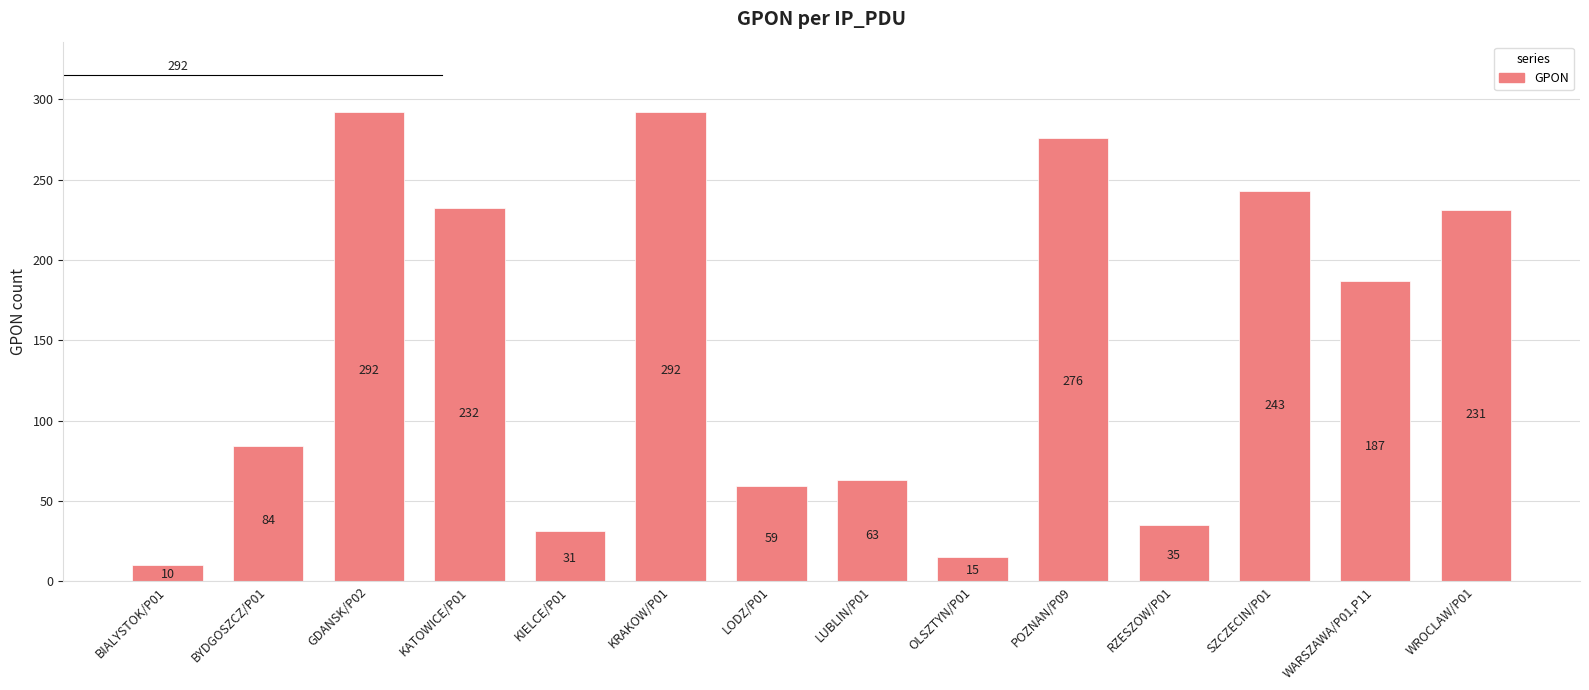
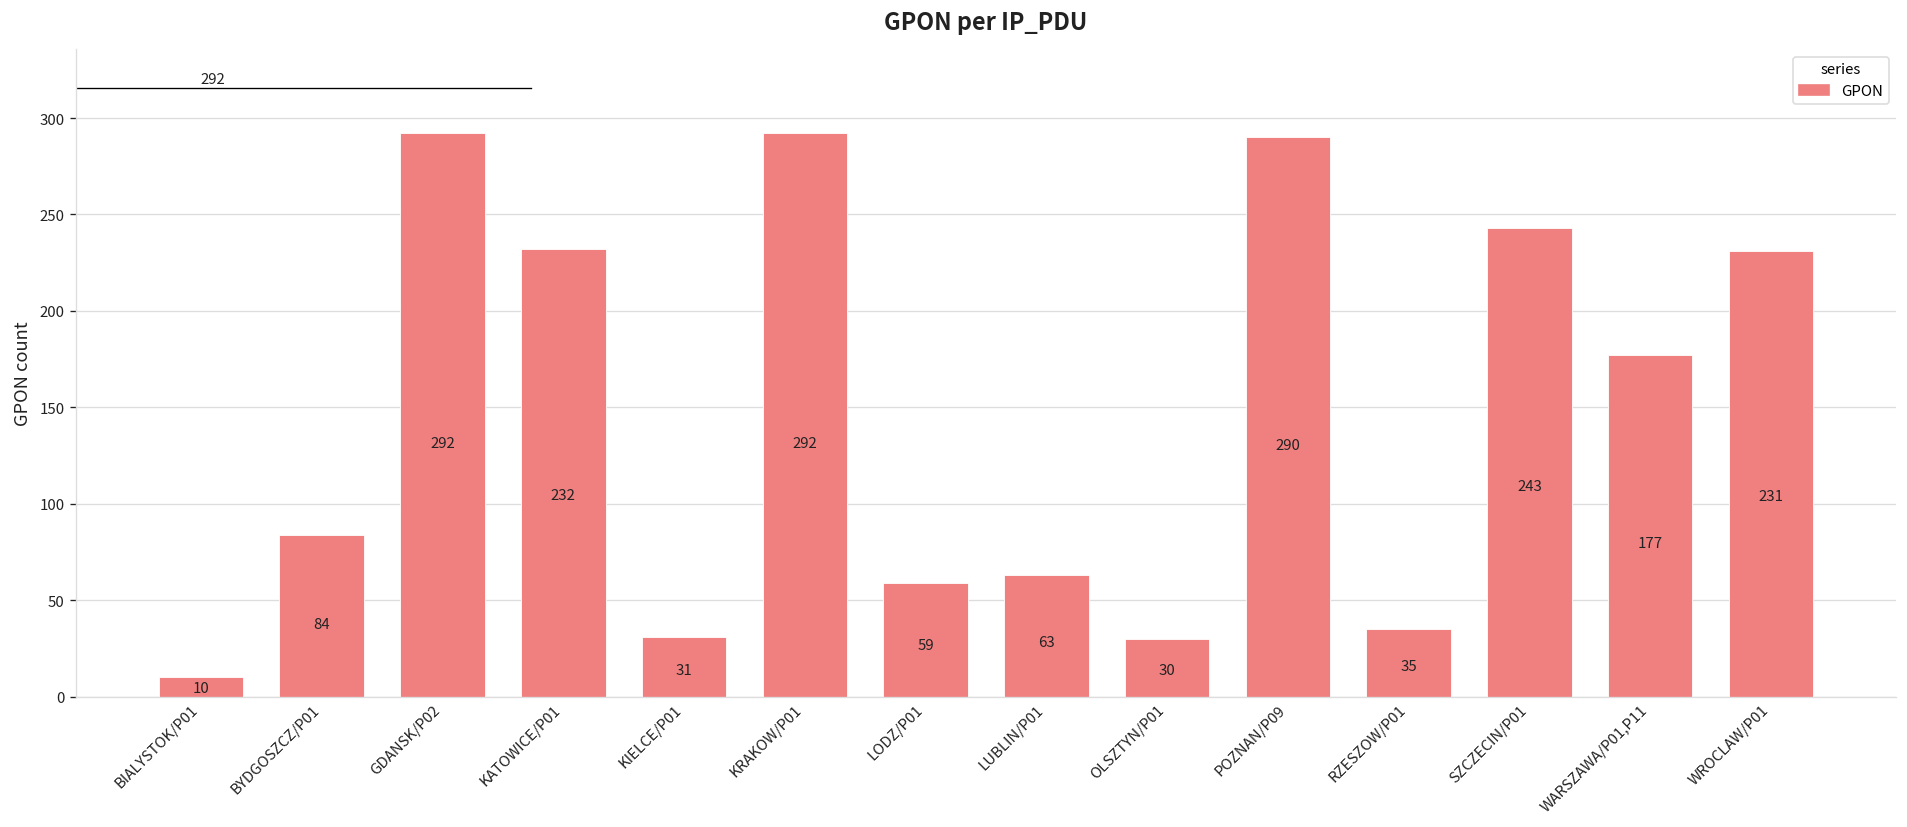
OLSZTYN/P01: 15 -> 30
POZNAN/P09: 276 -> 290
WARSZAWA/P01,P11: 187 -> 177
